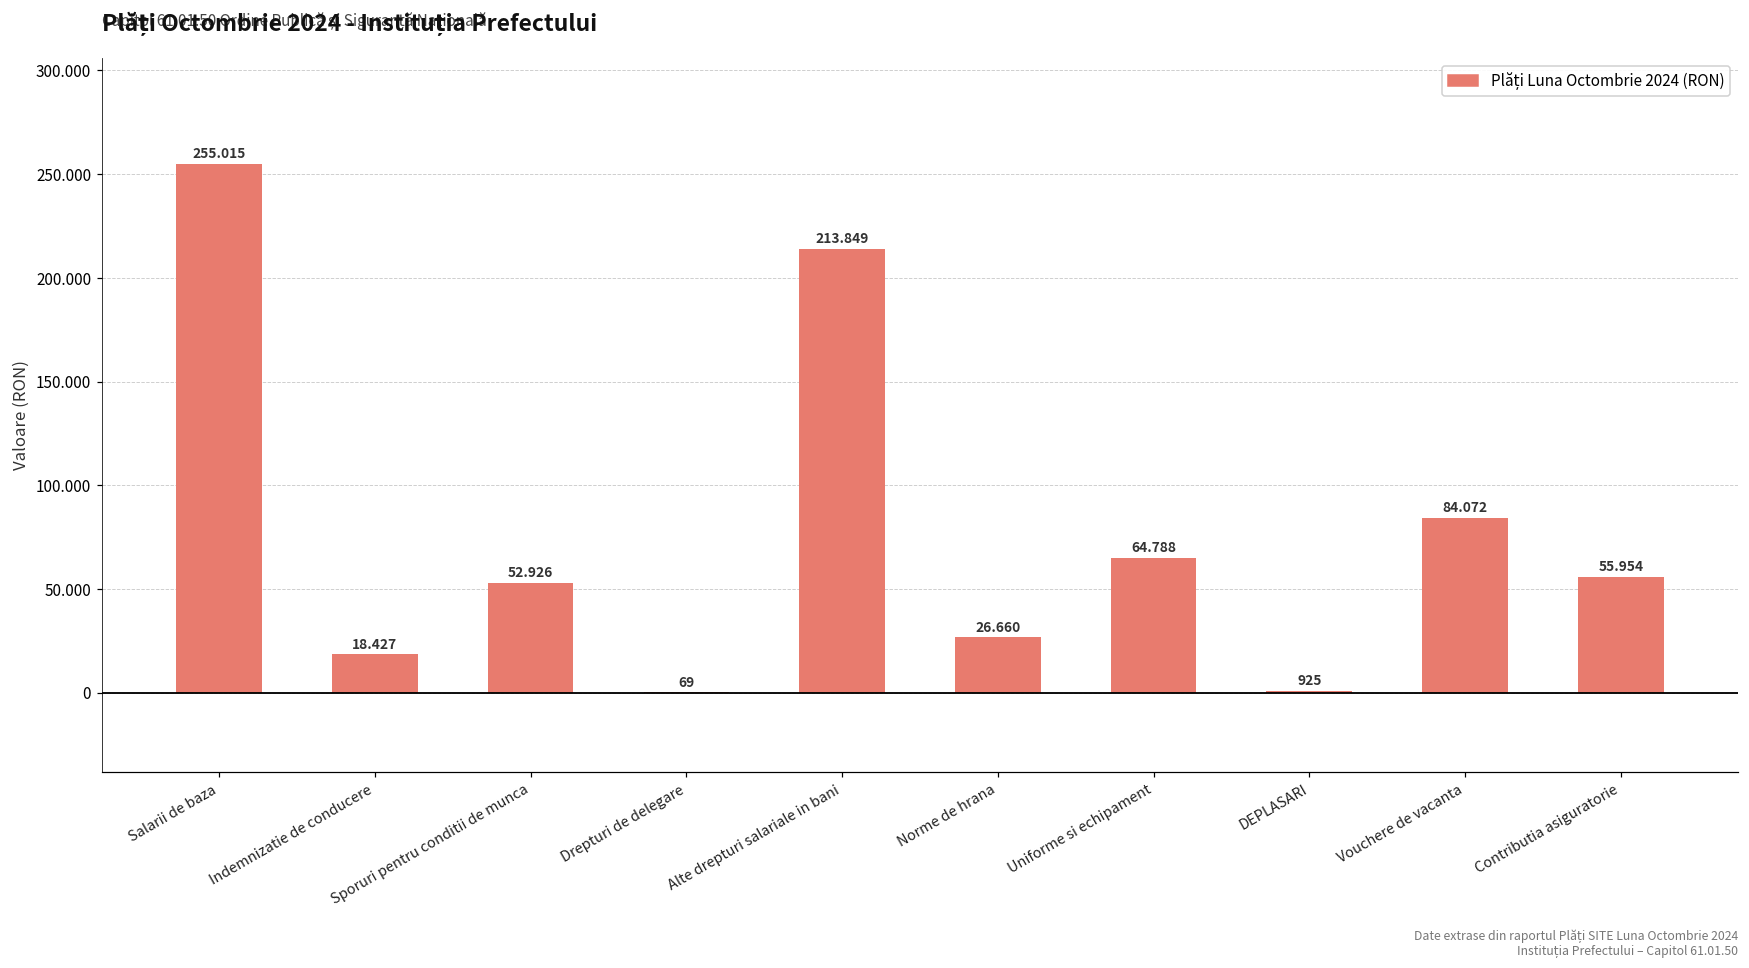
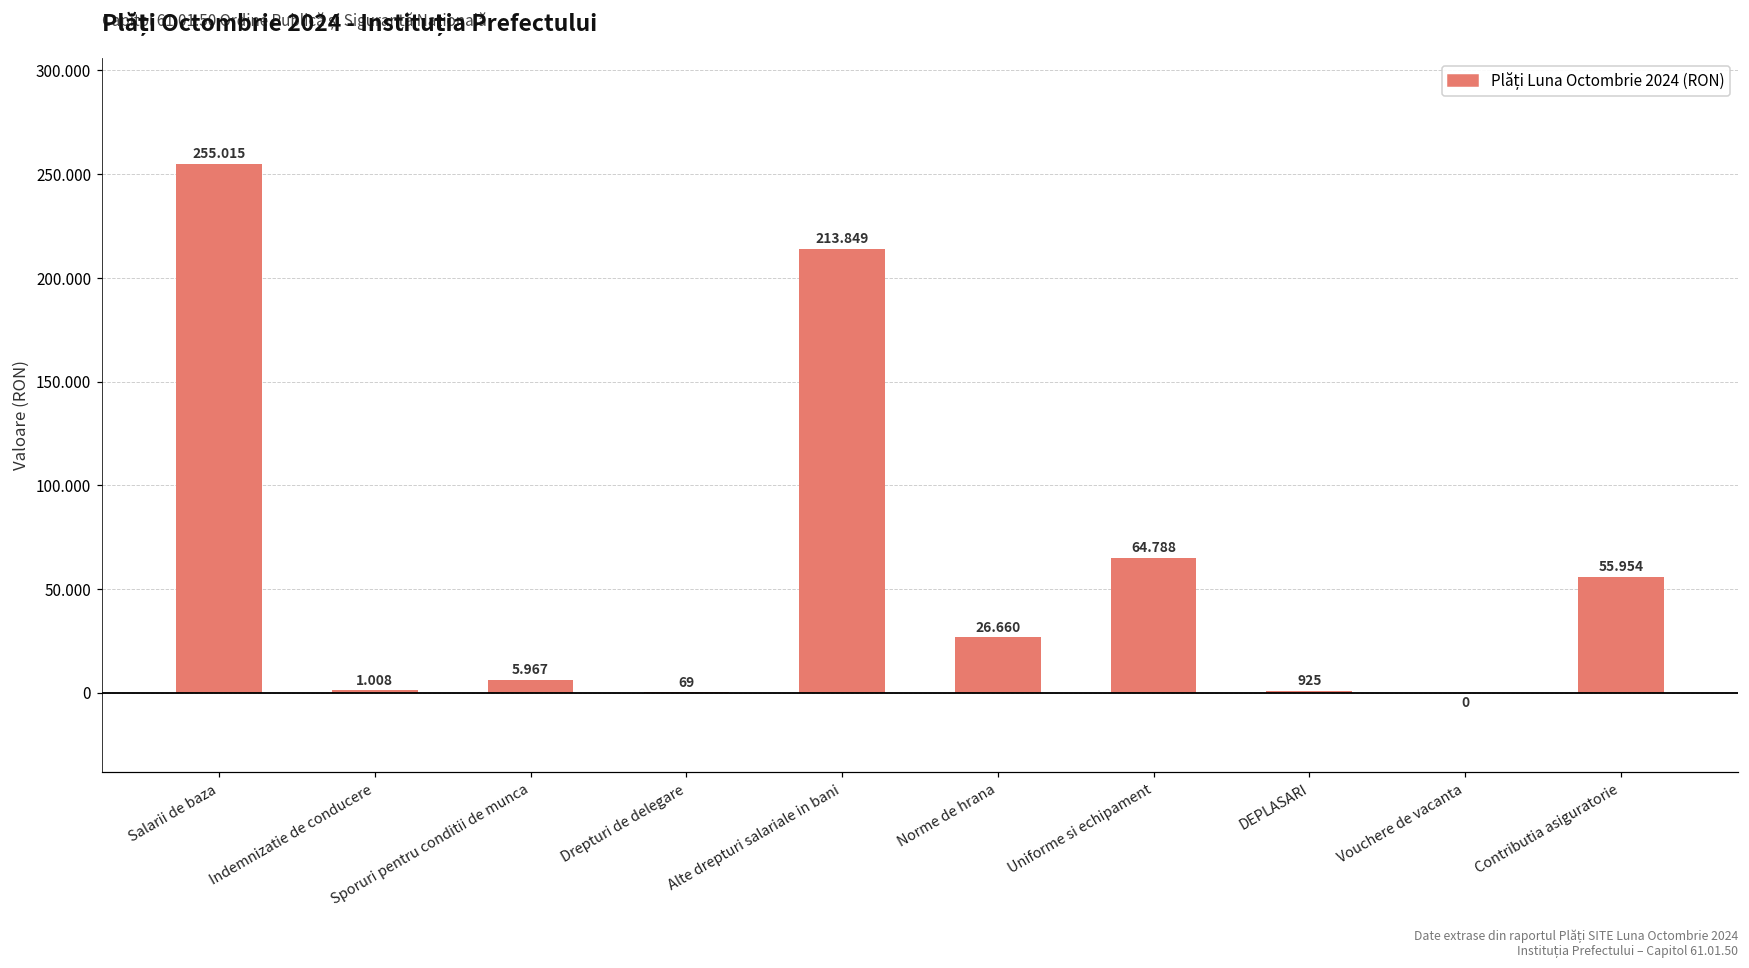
Indemnizatie de conducere: 18.427 -> 1.008
Sporuri pentru conditii de munca: 52.926 -> 5.967
Vouchere de vacanta: 84.072 -> 0
